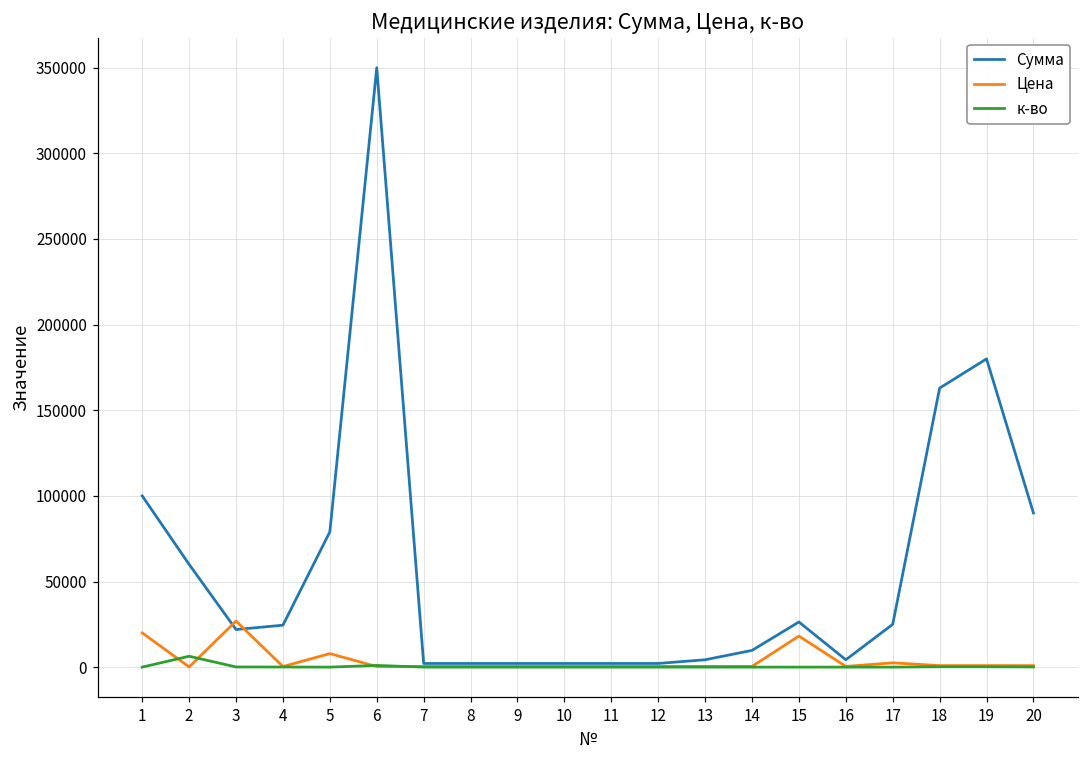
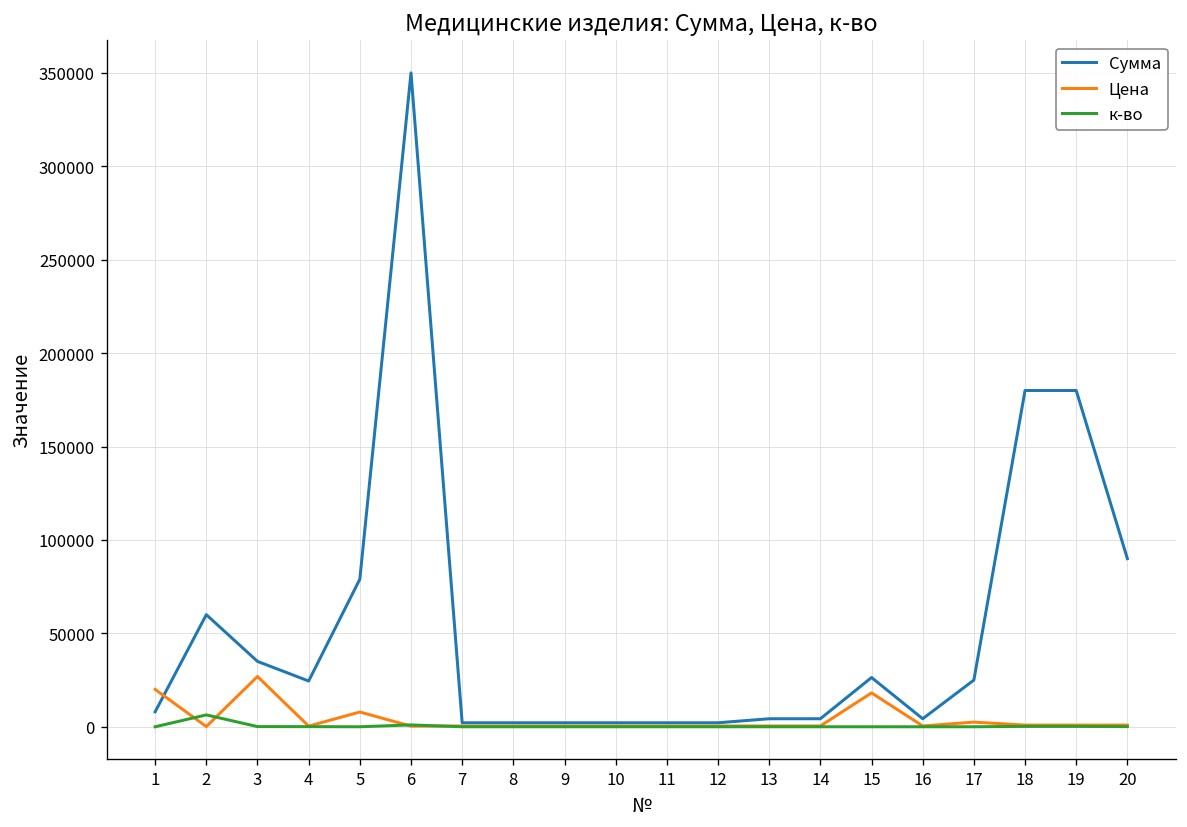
Сумма, 1: 100000 -> 8000
Сумма, 3: 22000 -> 35000
Сумма, 14: 10000 -> 4000
Сумма, 18: 163000 -> 180000
